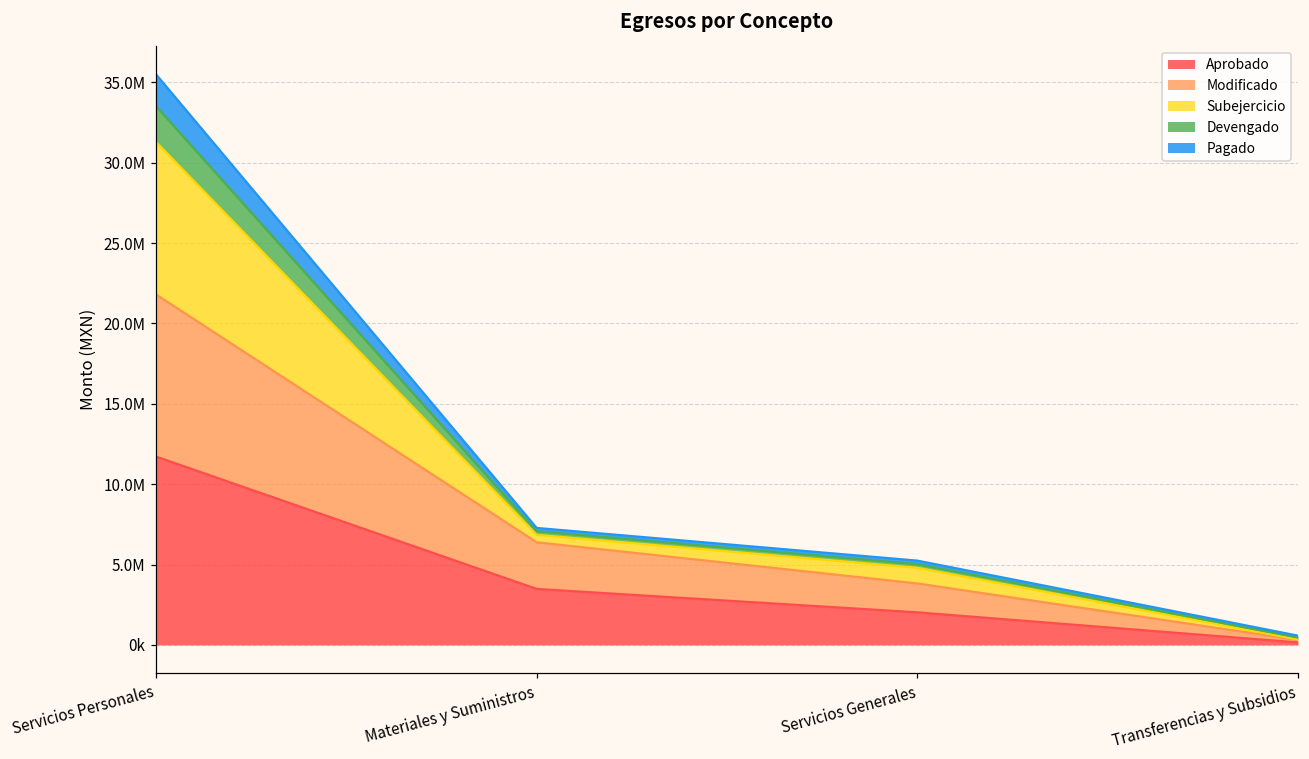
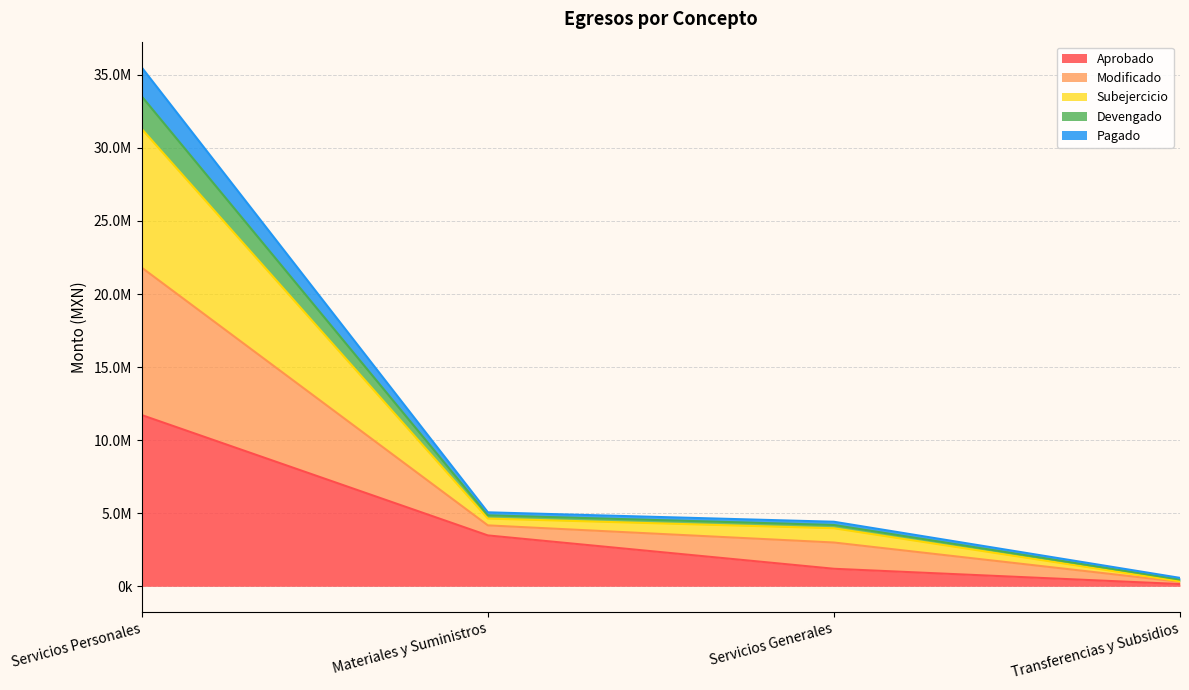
Modificado, Materiales y Suministros: 2900000 -> 700000
Aprobado, Servicios Generales: 2000000 -> 1200000
